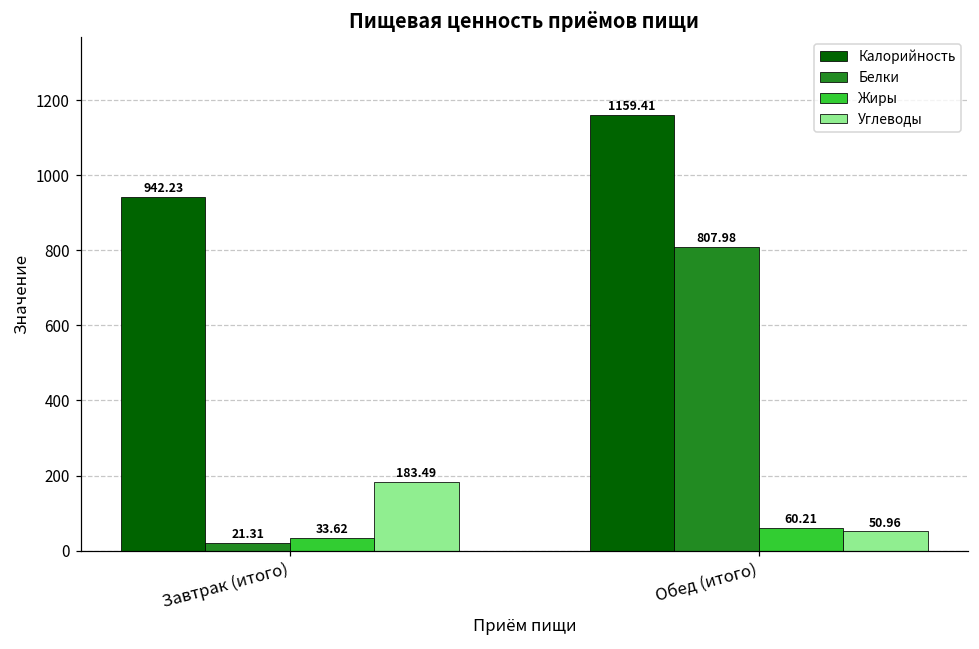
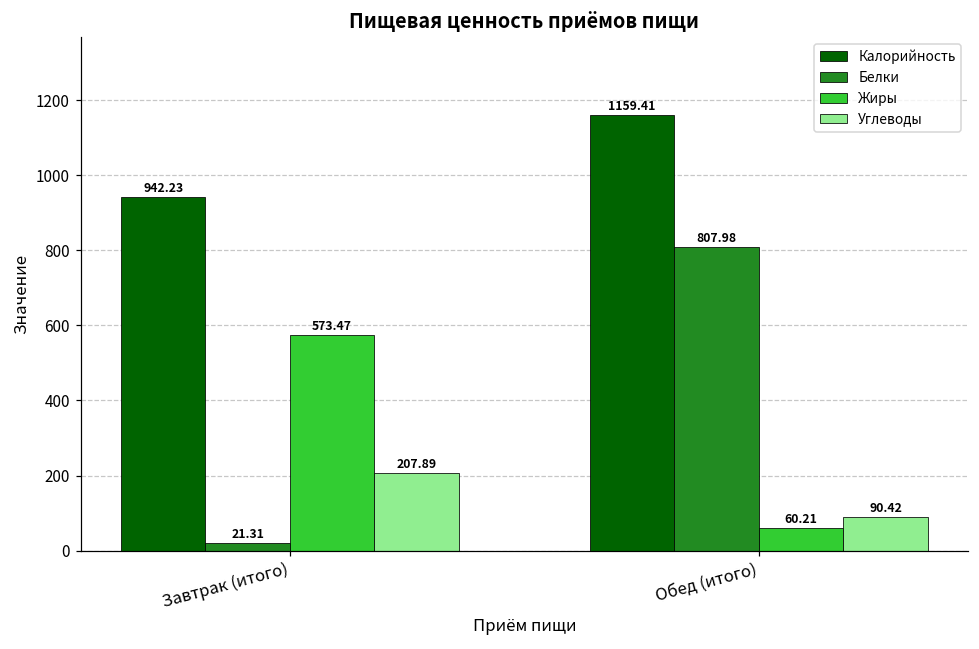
Жиры, Завтрак (итого): 33.62 -> 573.47
Углеводы, Завтрак (итого): 183.49 -> 207.89
Углеводы, Обед (итого): 50.96 -> 90.42
